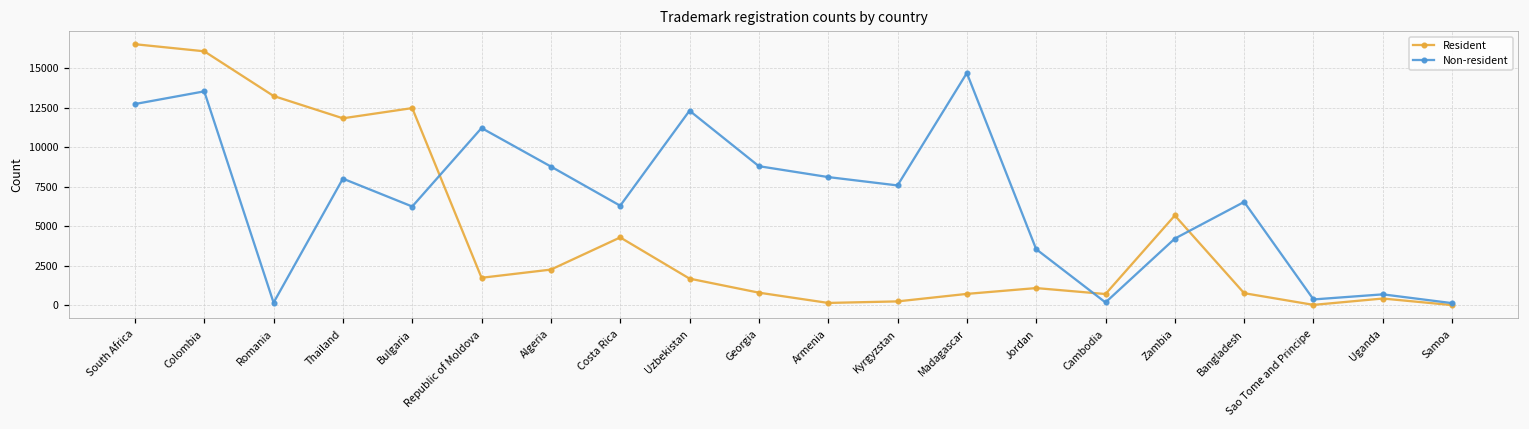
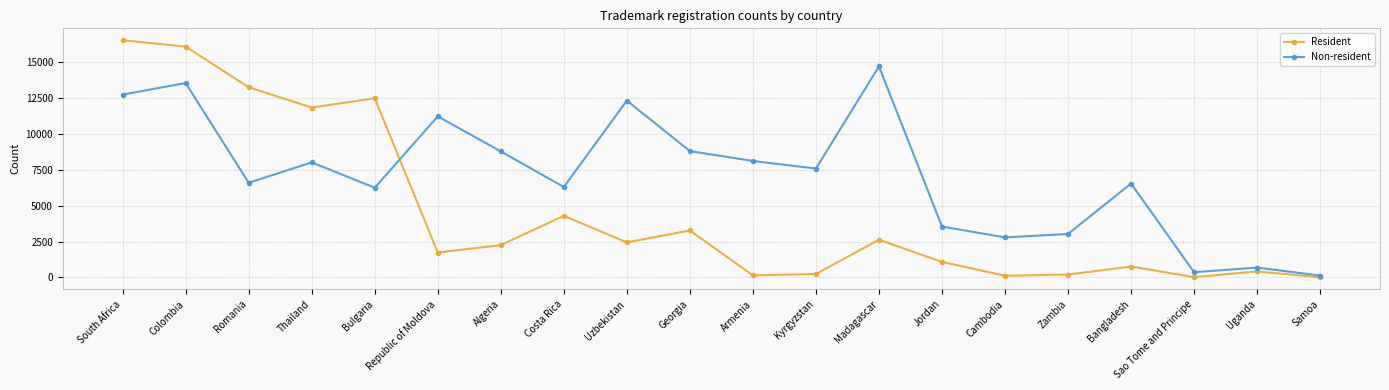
Non-resident, Romania: 200 -> 6600
Resident, Uzbekistan: 1700 -> 2400
Resident, Georgia: 800 -> 3300
Resident, Madagascar: 700 -> 2600
Resident, Cambodia: 700 -> 100
Non-resident, Cambodia: 200 -> 2800
Resident, Zambia: 5700 -> 200
Non-resident, Zambia: 4200 -> 3000
